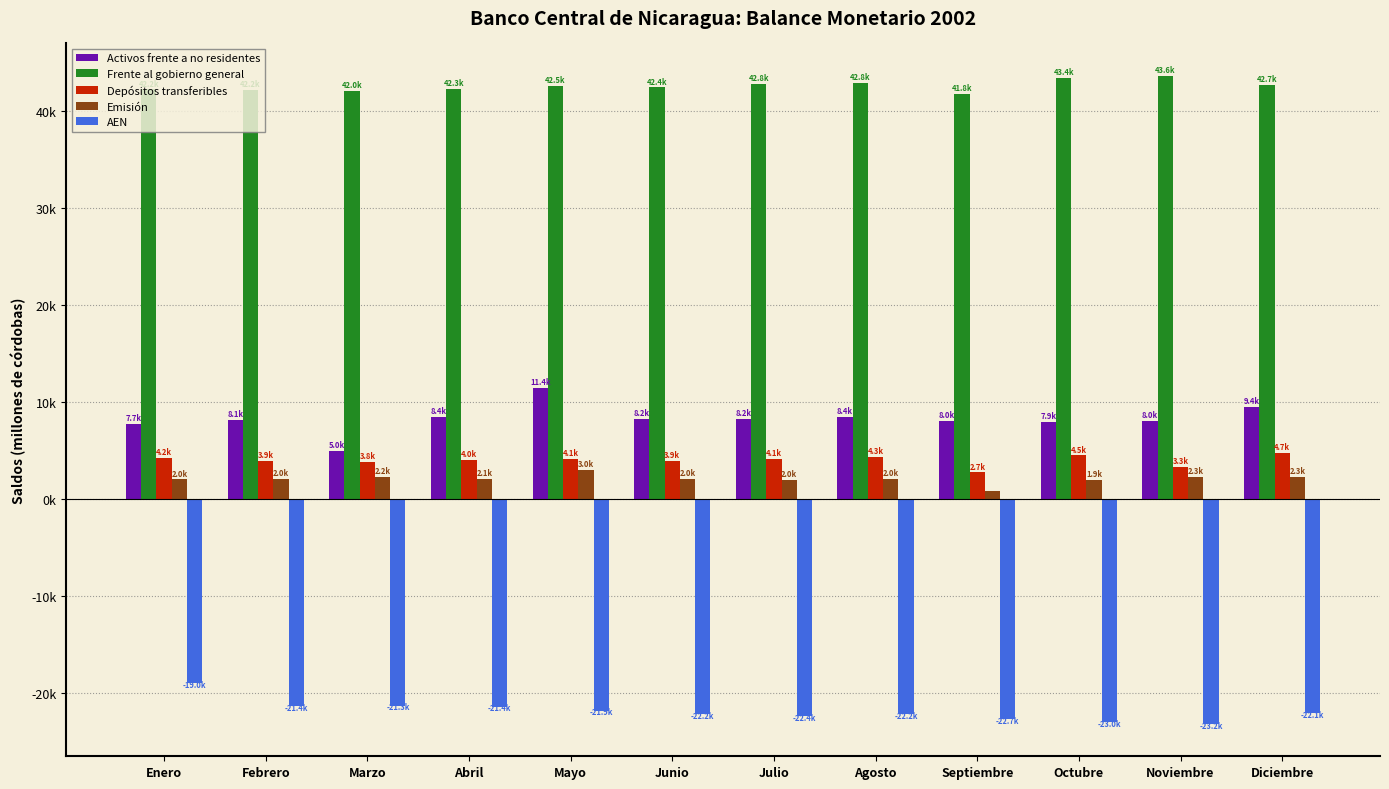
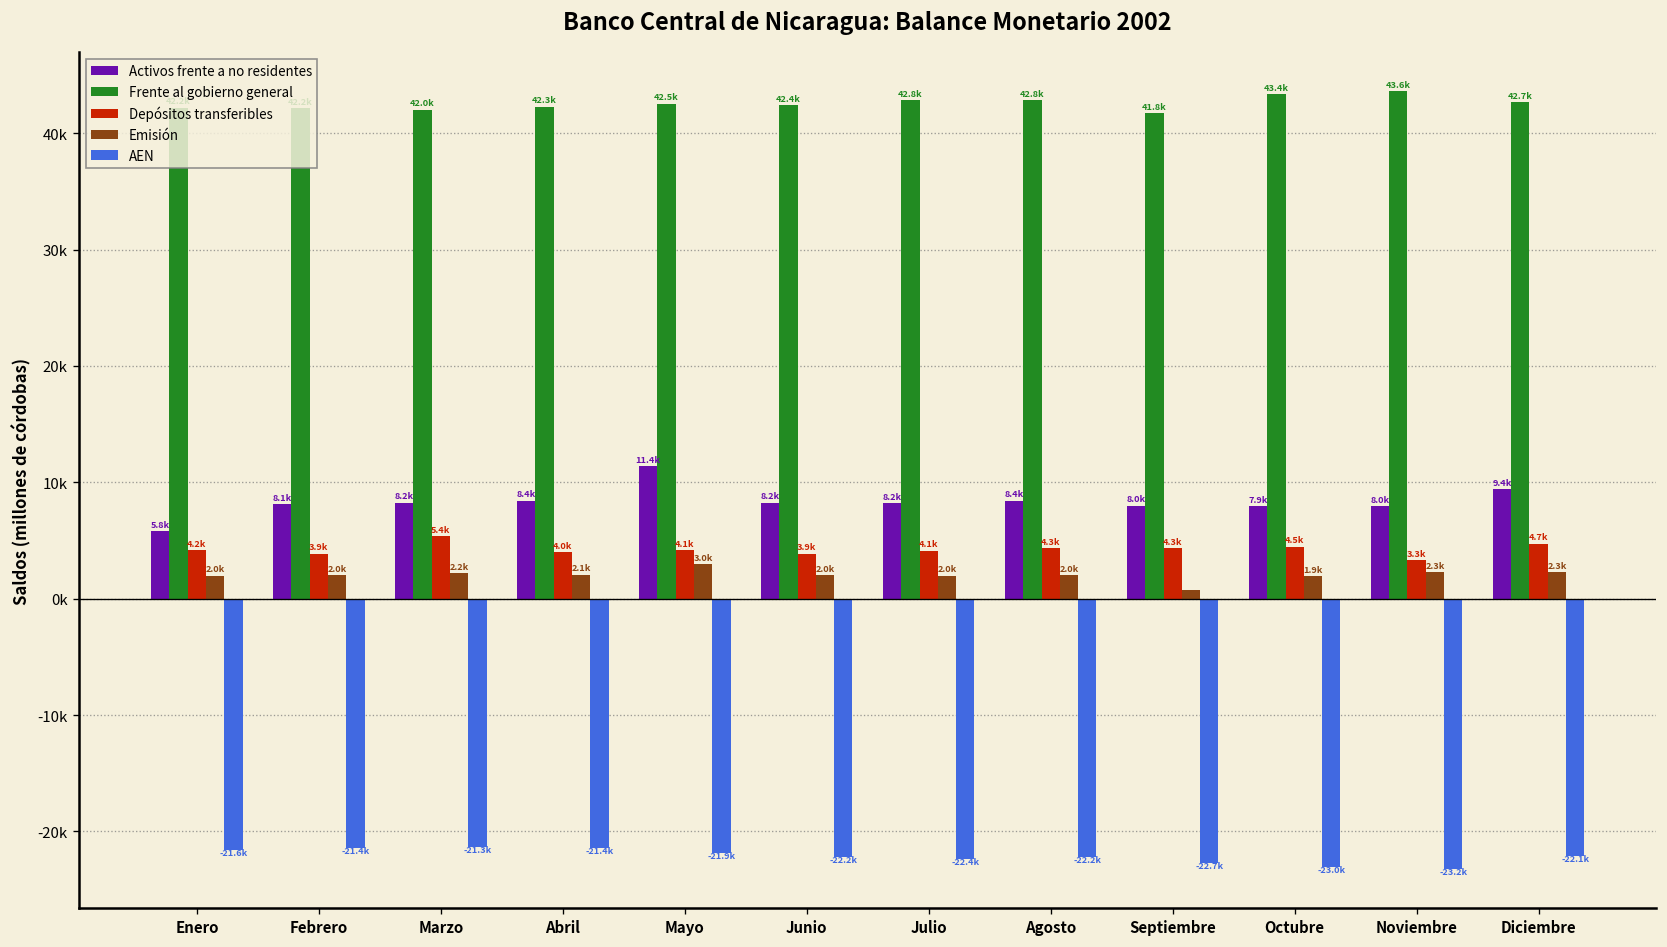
Activos frente a no residentes, Enero: 7.7k -> 5.8k
AEN, Enero: -19.0k -> -21.6k
Activos frente a no residentes, Marzo: 5.0k -> 8.2k
Depósitos transferibles, Marzo: 3.8k -> 5.4k
Depósitos transferibles, Septiembre: 2.7k -> 4.3k
